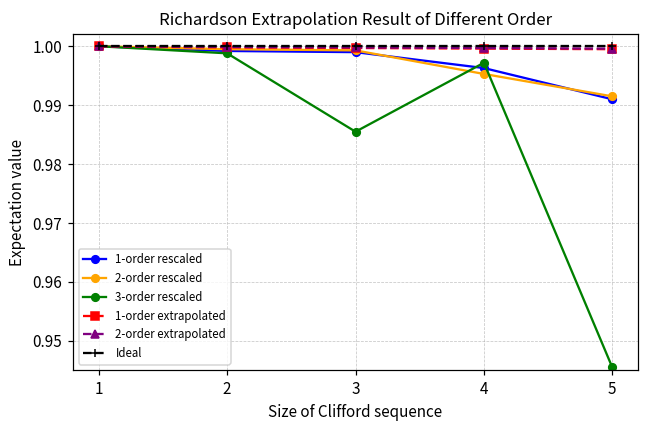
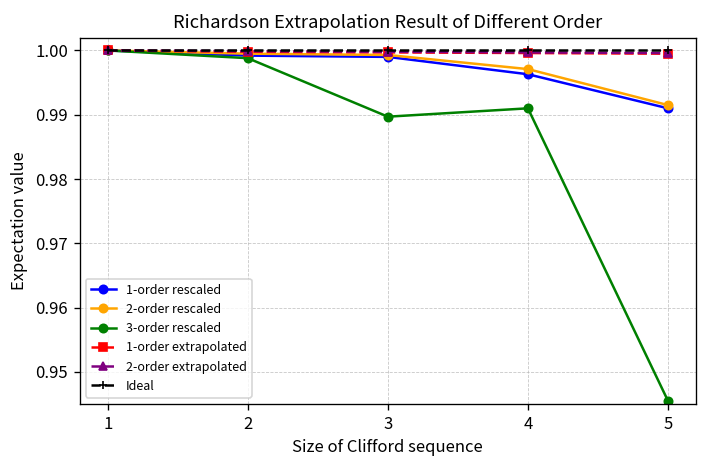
3-order rescaled, 3: 0.986 -> 0.990
2-order rescaled, 4: 0.995 -> 0.997
3-order rescaled, 4: 0.997 -> 0.991
